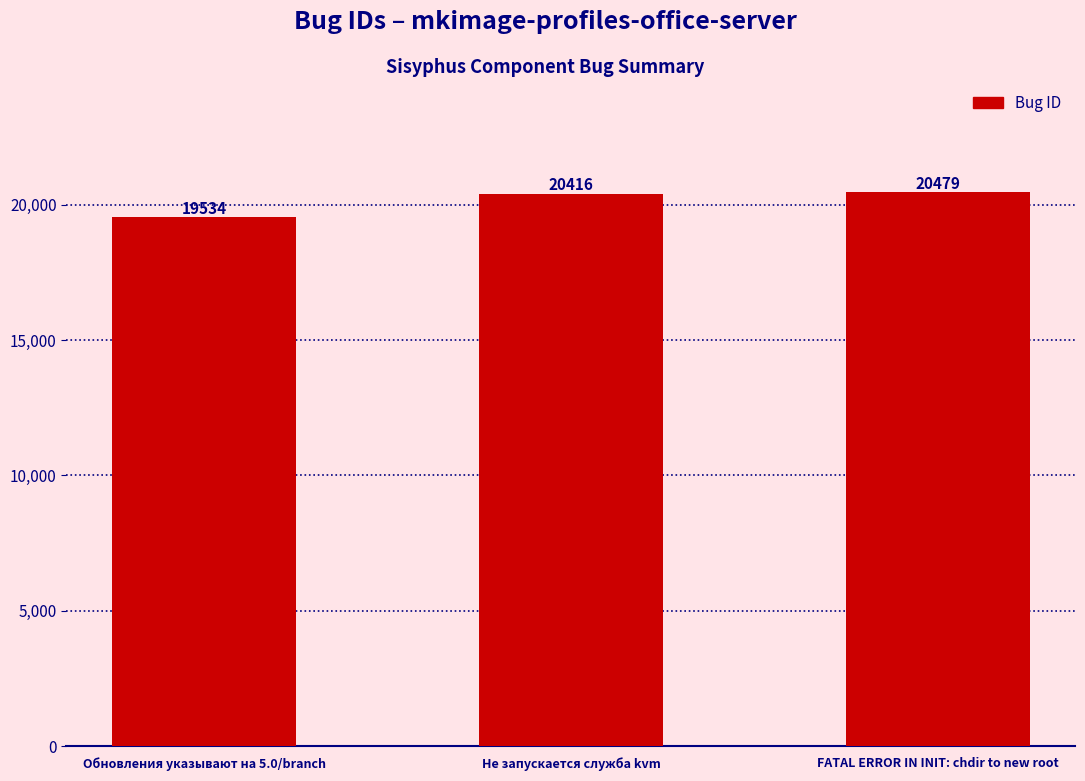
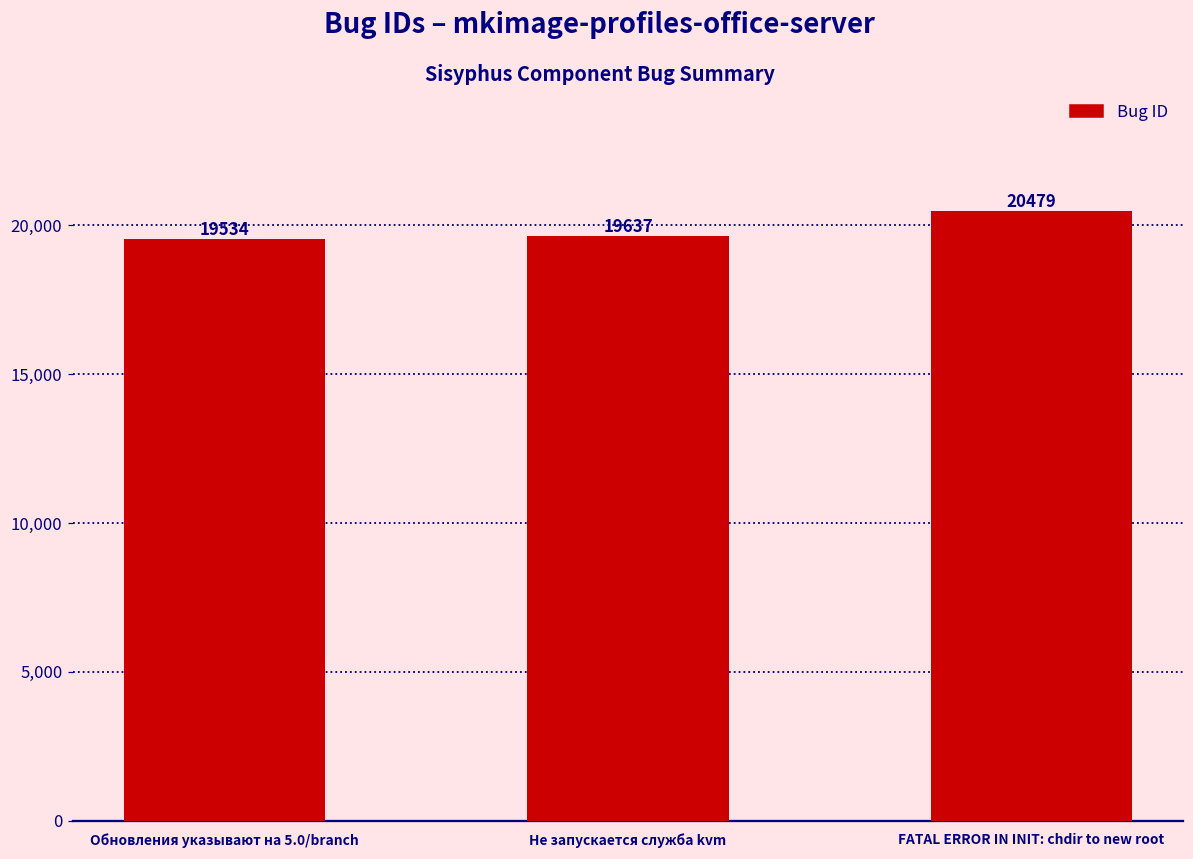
Не запускается служба kvm: 20416 -> 19637
